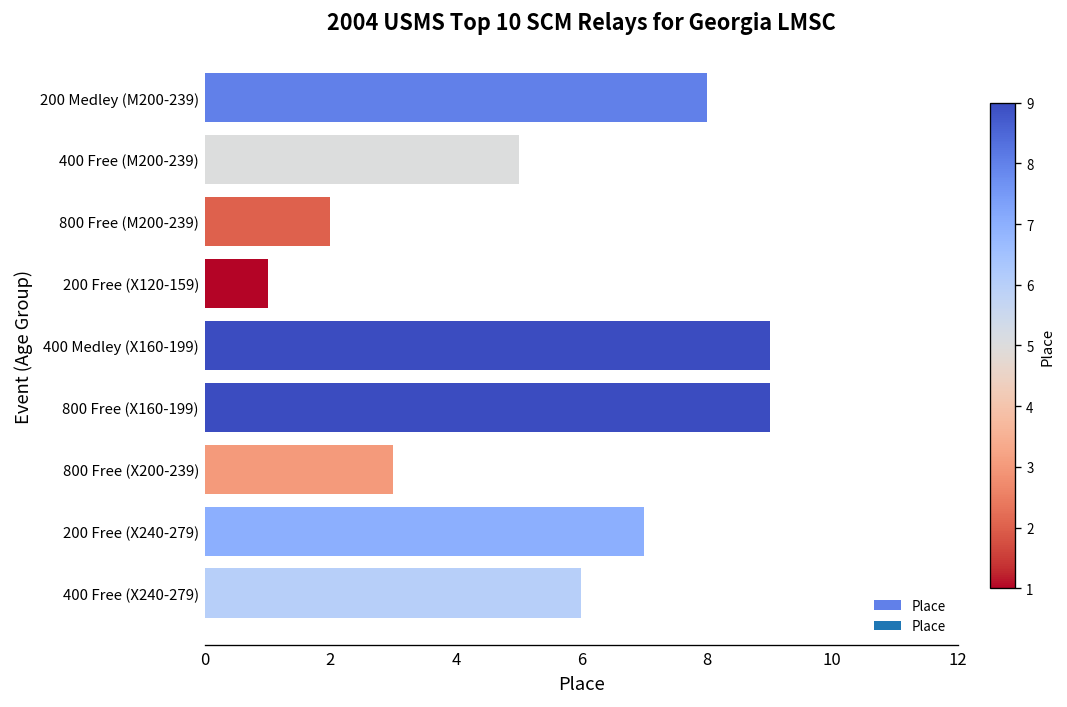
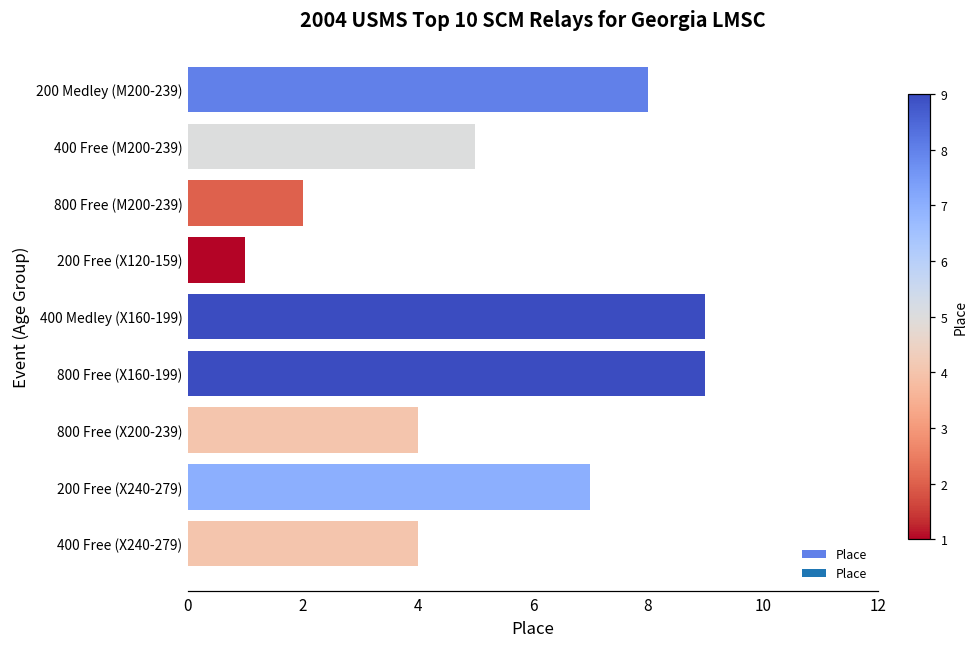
800 Free (X200-239): 3 -> 4
400 Free (X240-279): 6 -> 4
